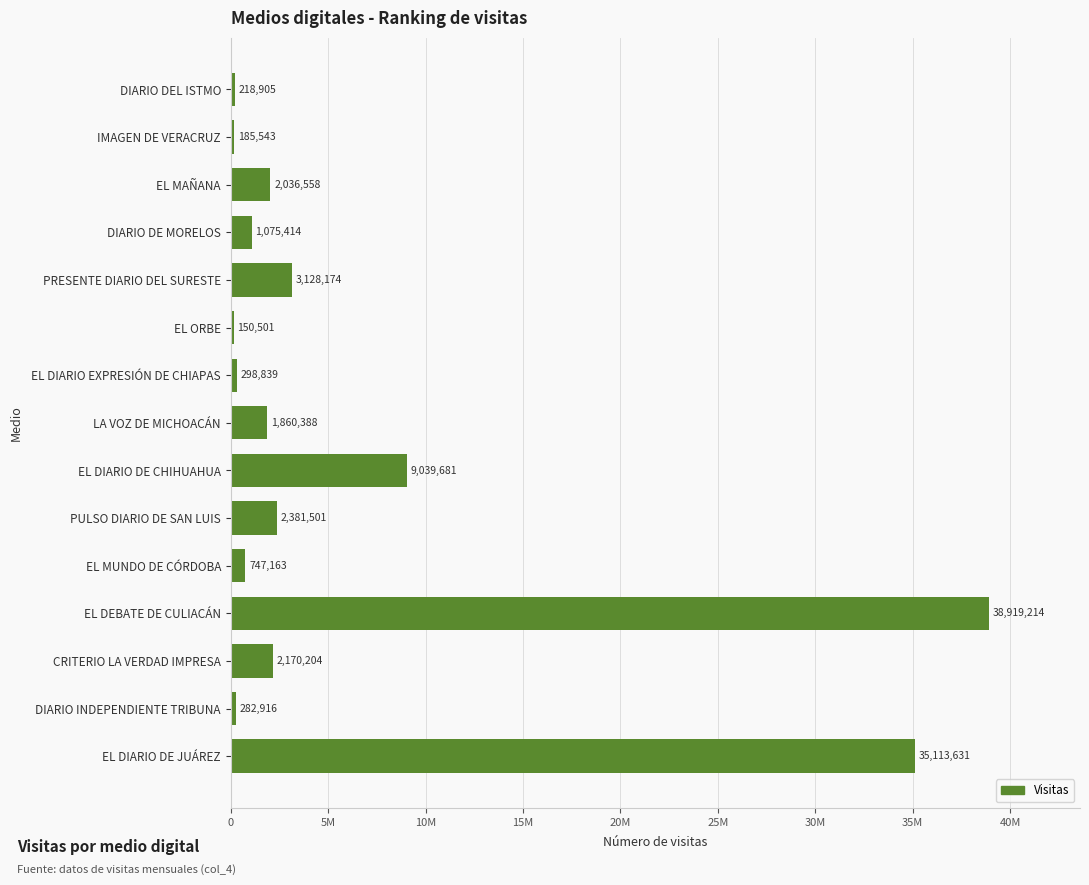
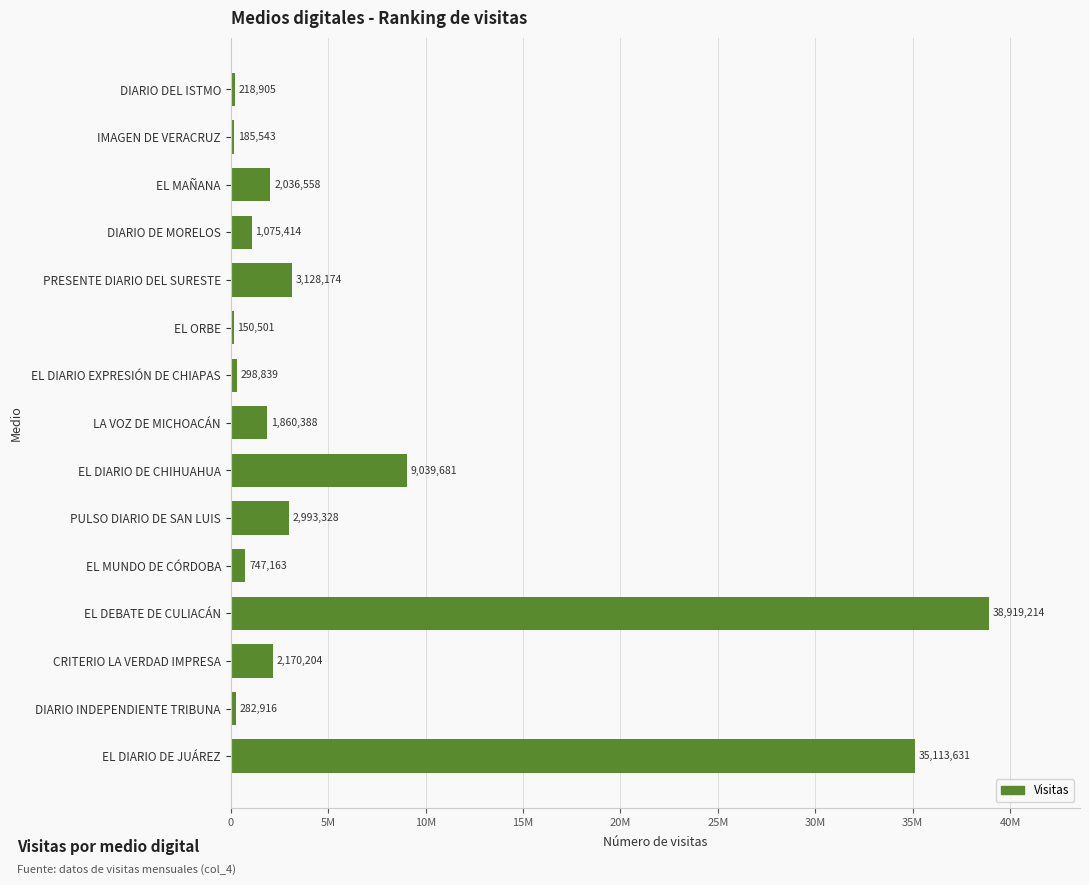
PULSO DIARIO DE SAN LUIS: 2,381,501 -> 2,993,328
